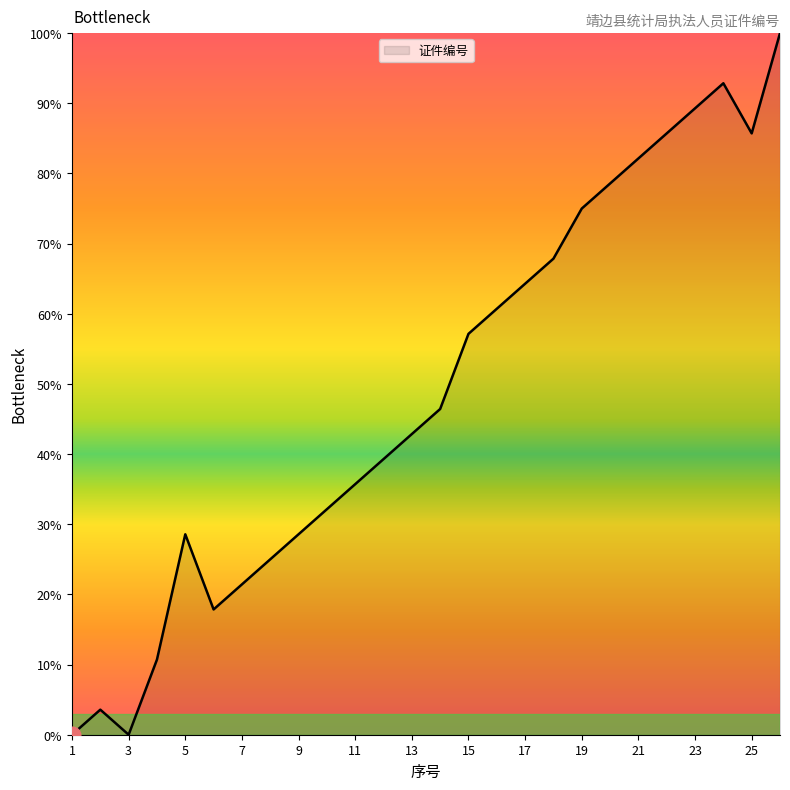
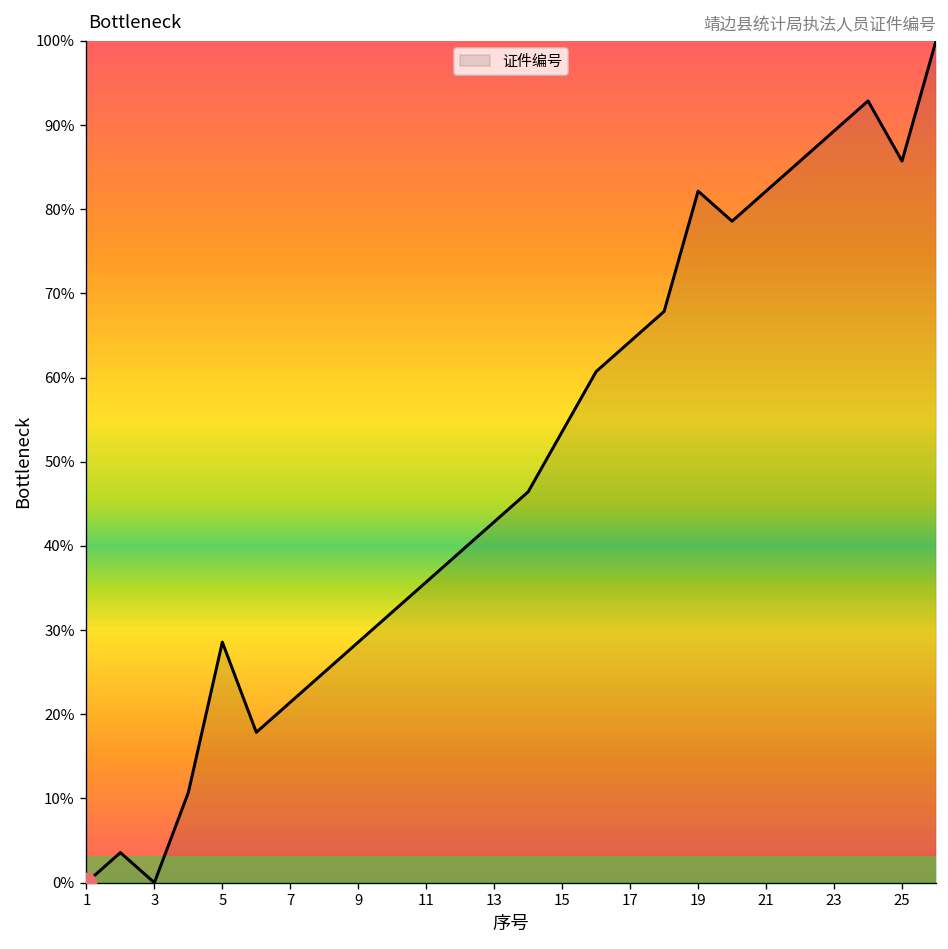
证件编号, 15: 57% -> 54%
证件编号, 19: 75% -> 82%
